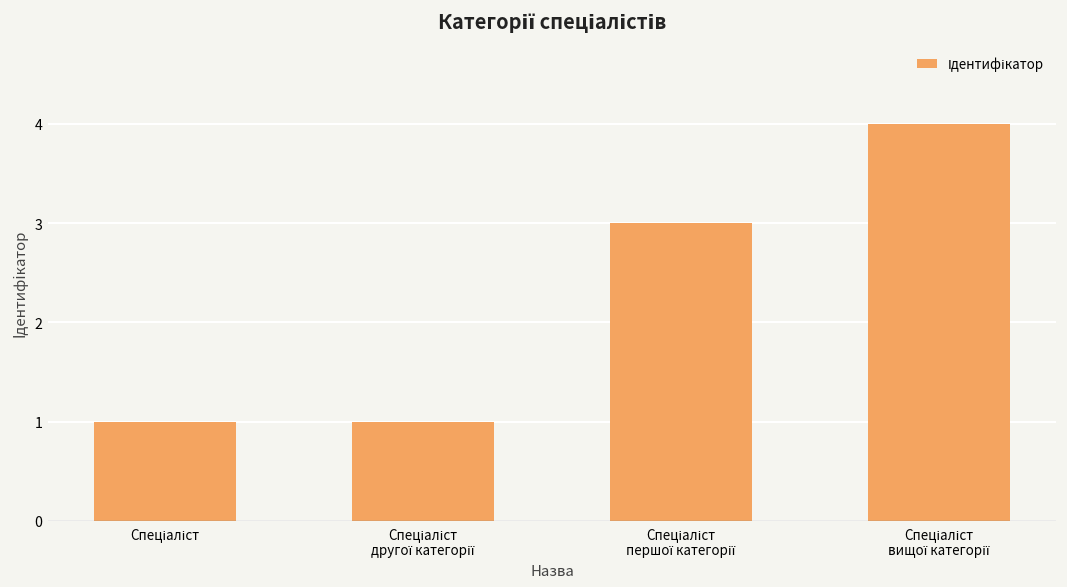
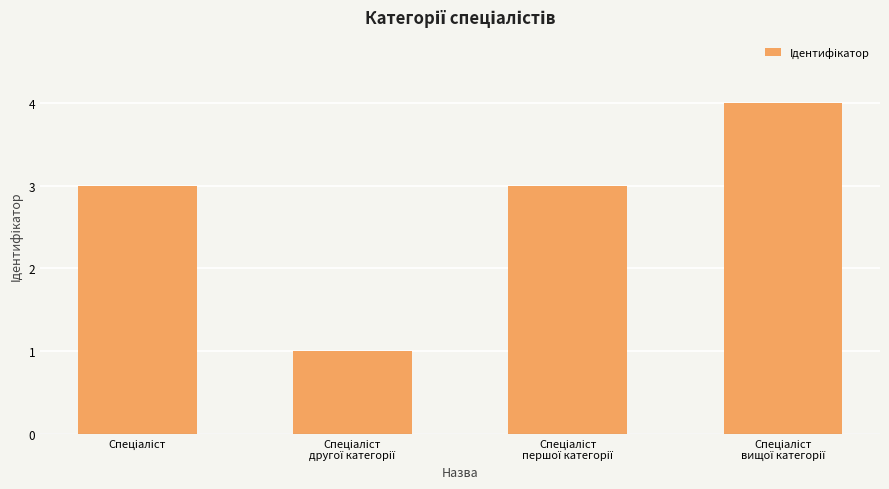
Спеціаліст: 1 -> 3
